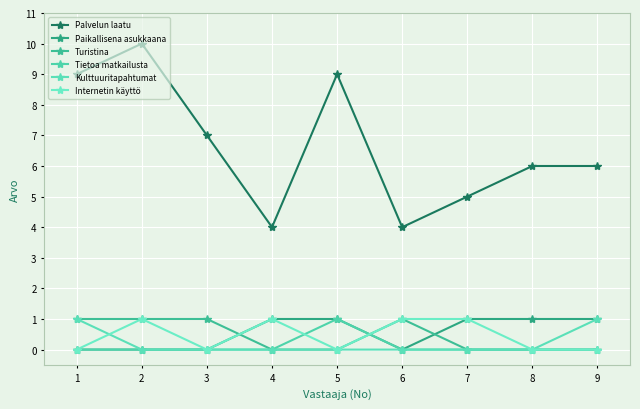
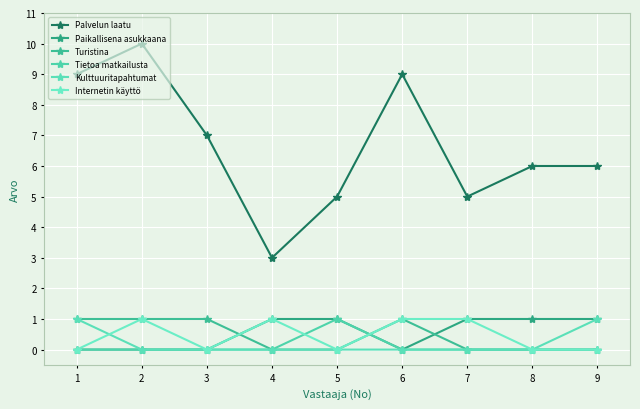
Palvelun laatu, 4: 4 -> 3
Palvelun laatu, 5: 9 -> 5
Palvelun laatu, 6: 4 -> 9
